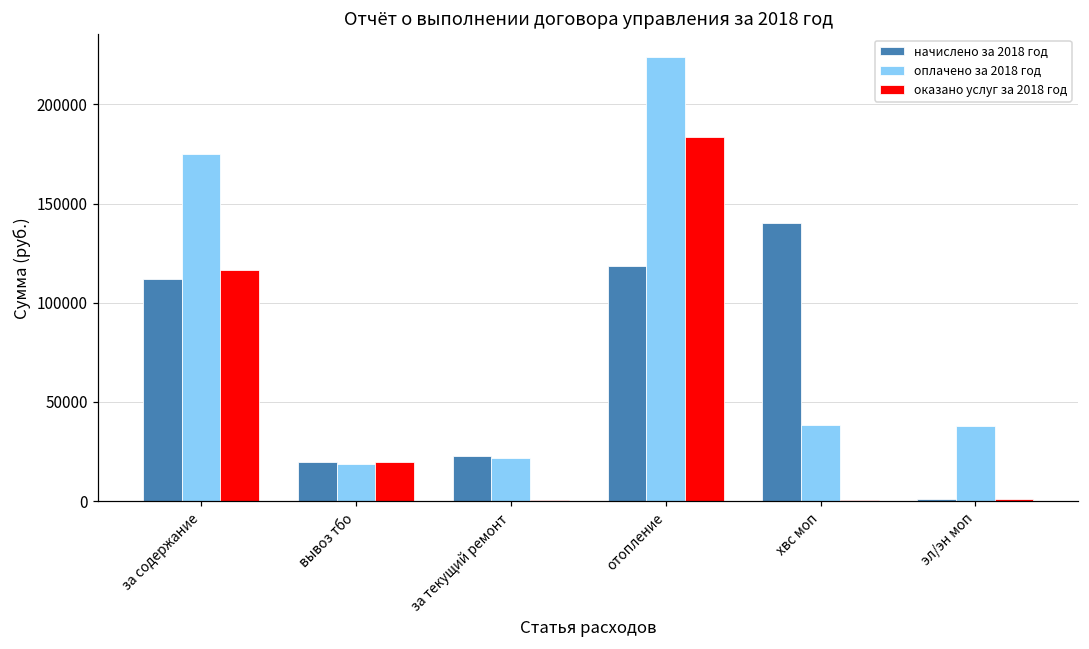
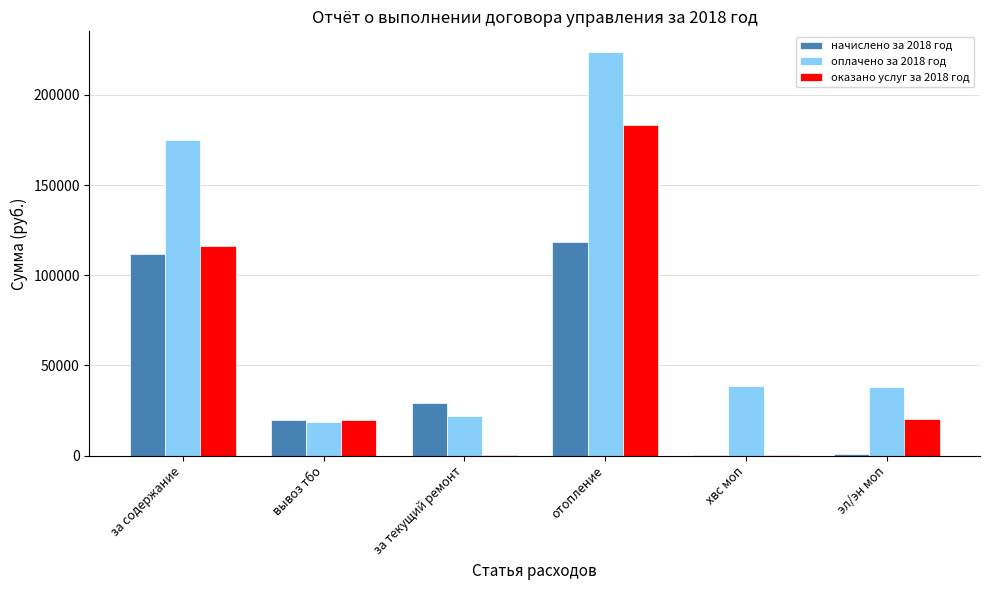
начислено за 2018 год, за текущий ремонт: 23000 -> 29000
начислено за 2018 год, хвс моп: 140000 -> 1000
оказано услуг за 2018 год, эл/эн моп: 1000 -> 20000
